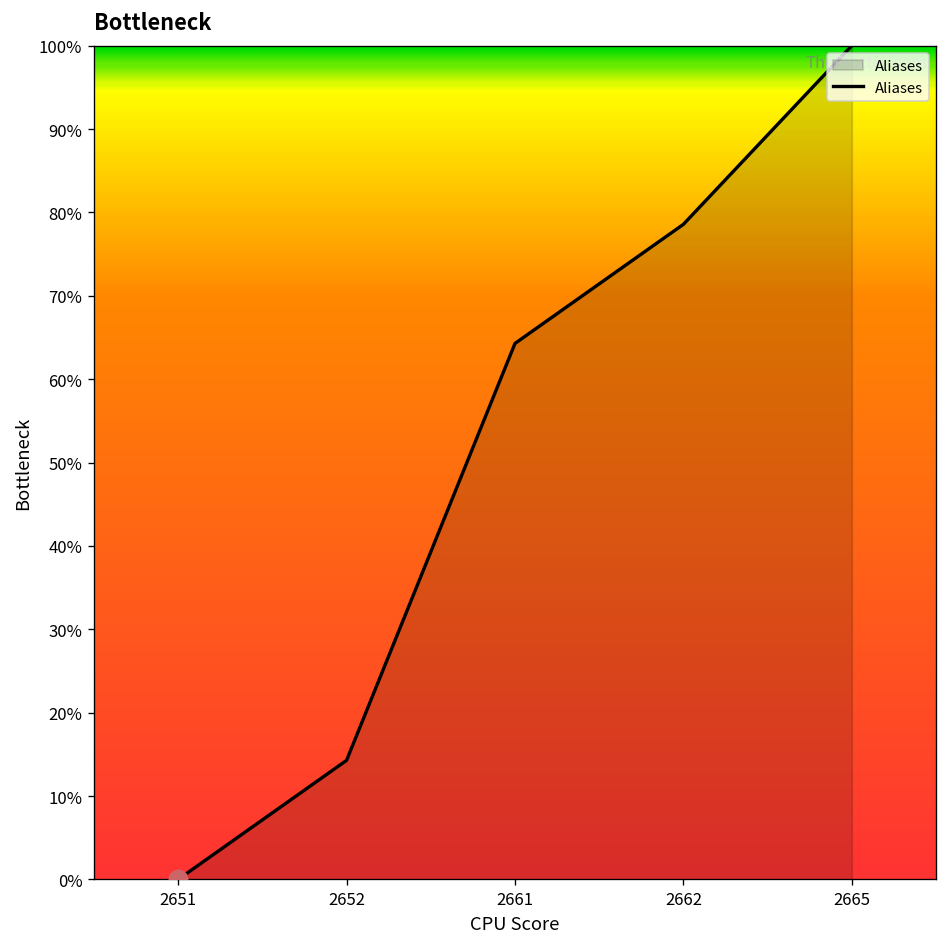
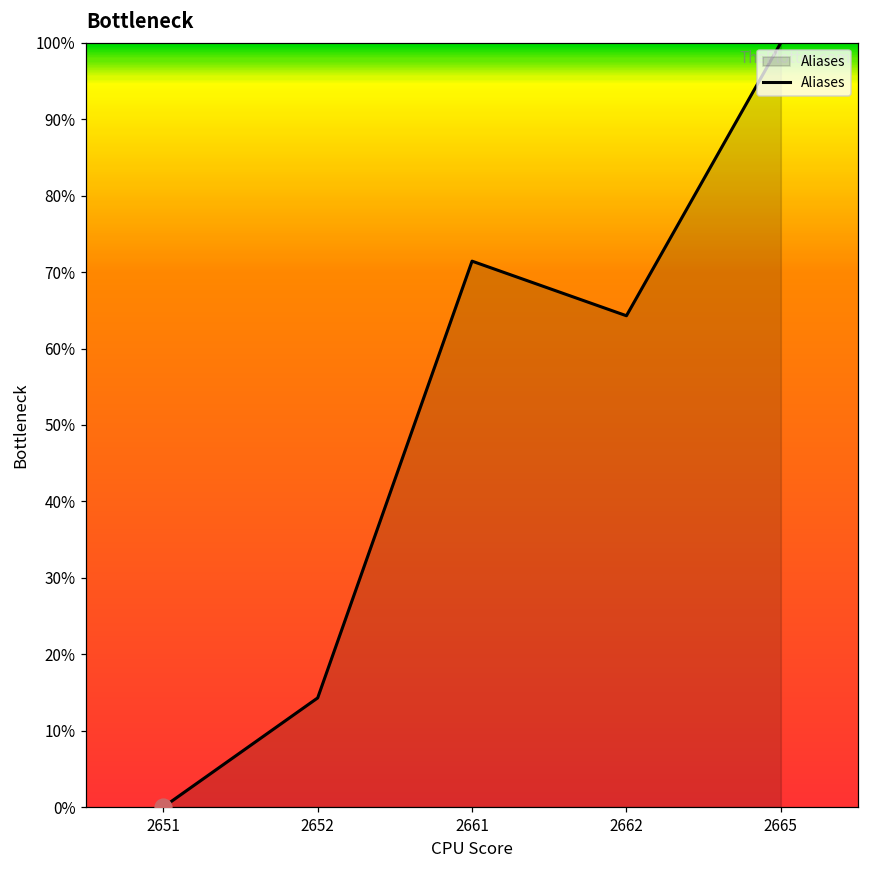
Aliases, 2661: 64% -> 71%
Aliases, 2662: 79% -> 64%
